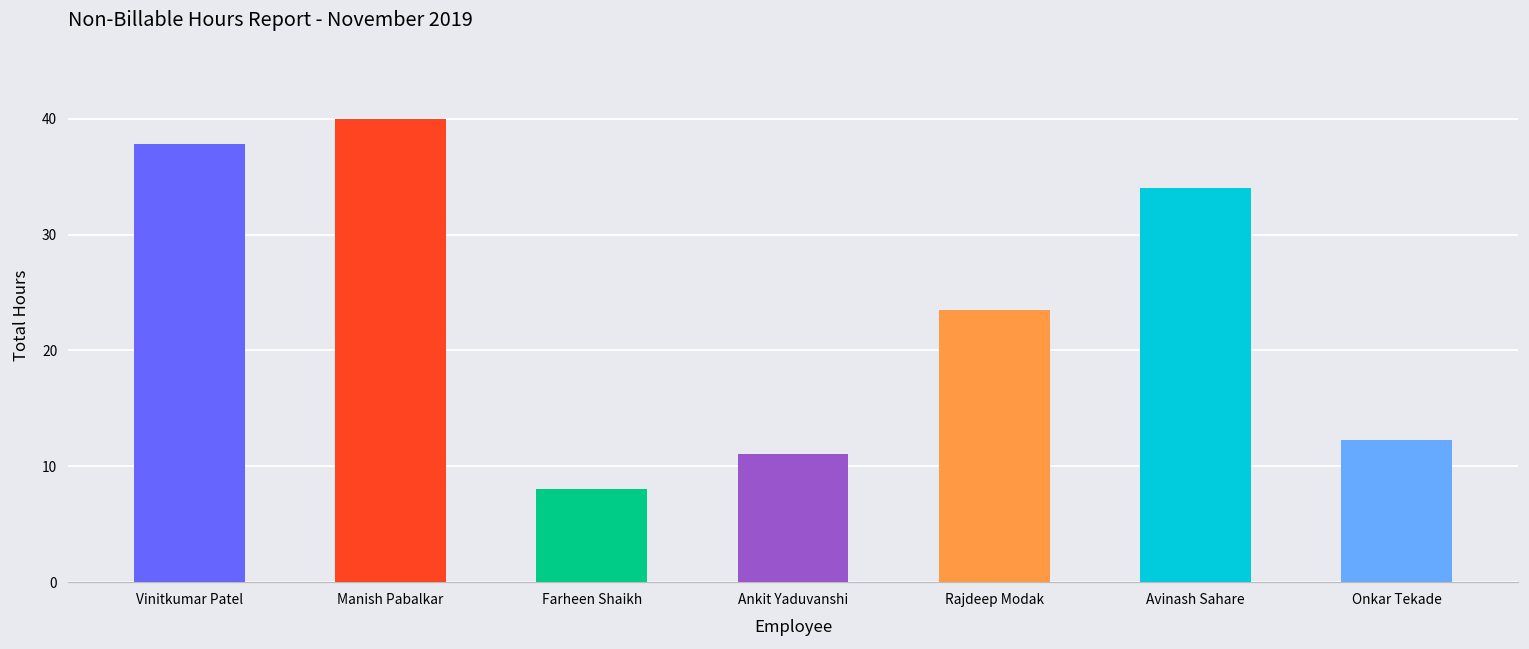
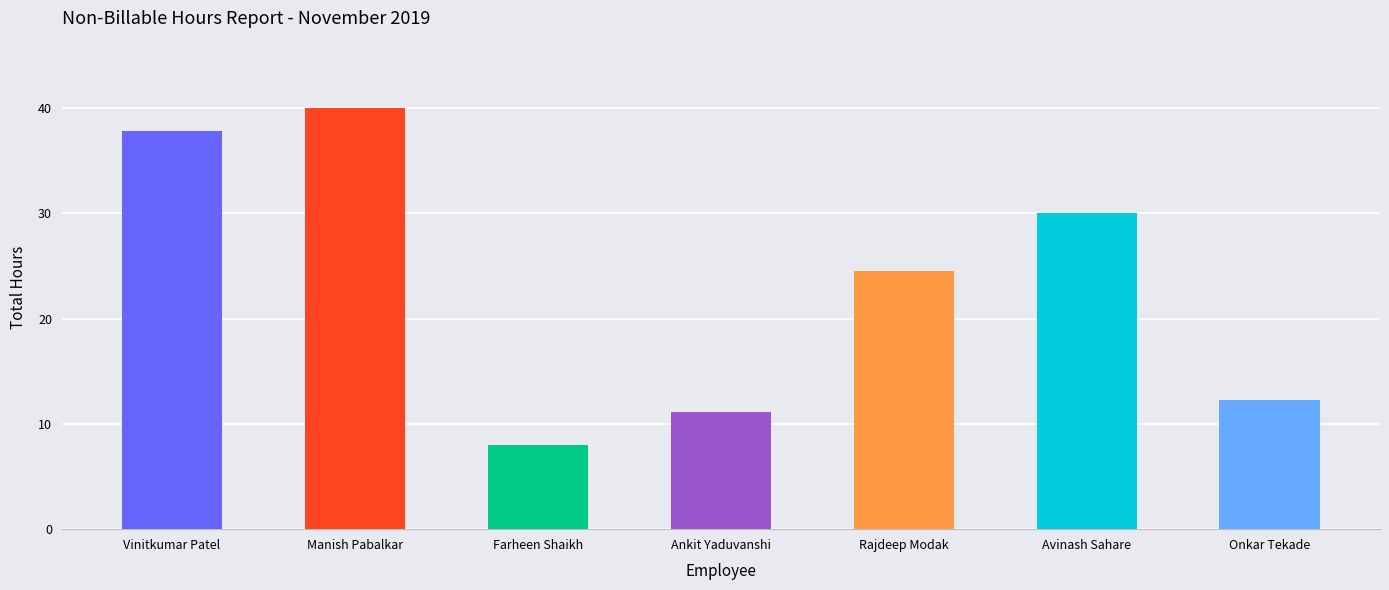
Rajdeep Modak: 23.5 -> 24.5
Avinash Sahare: 34 -> 30
